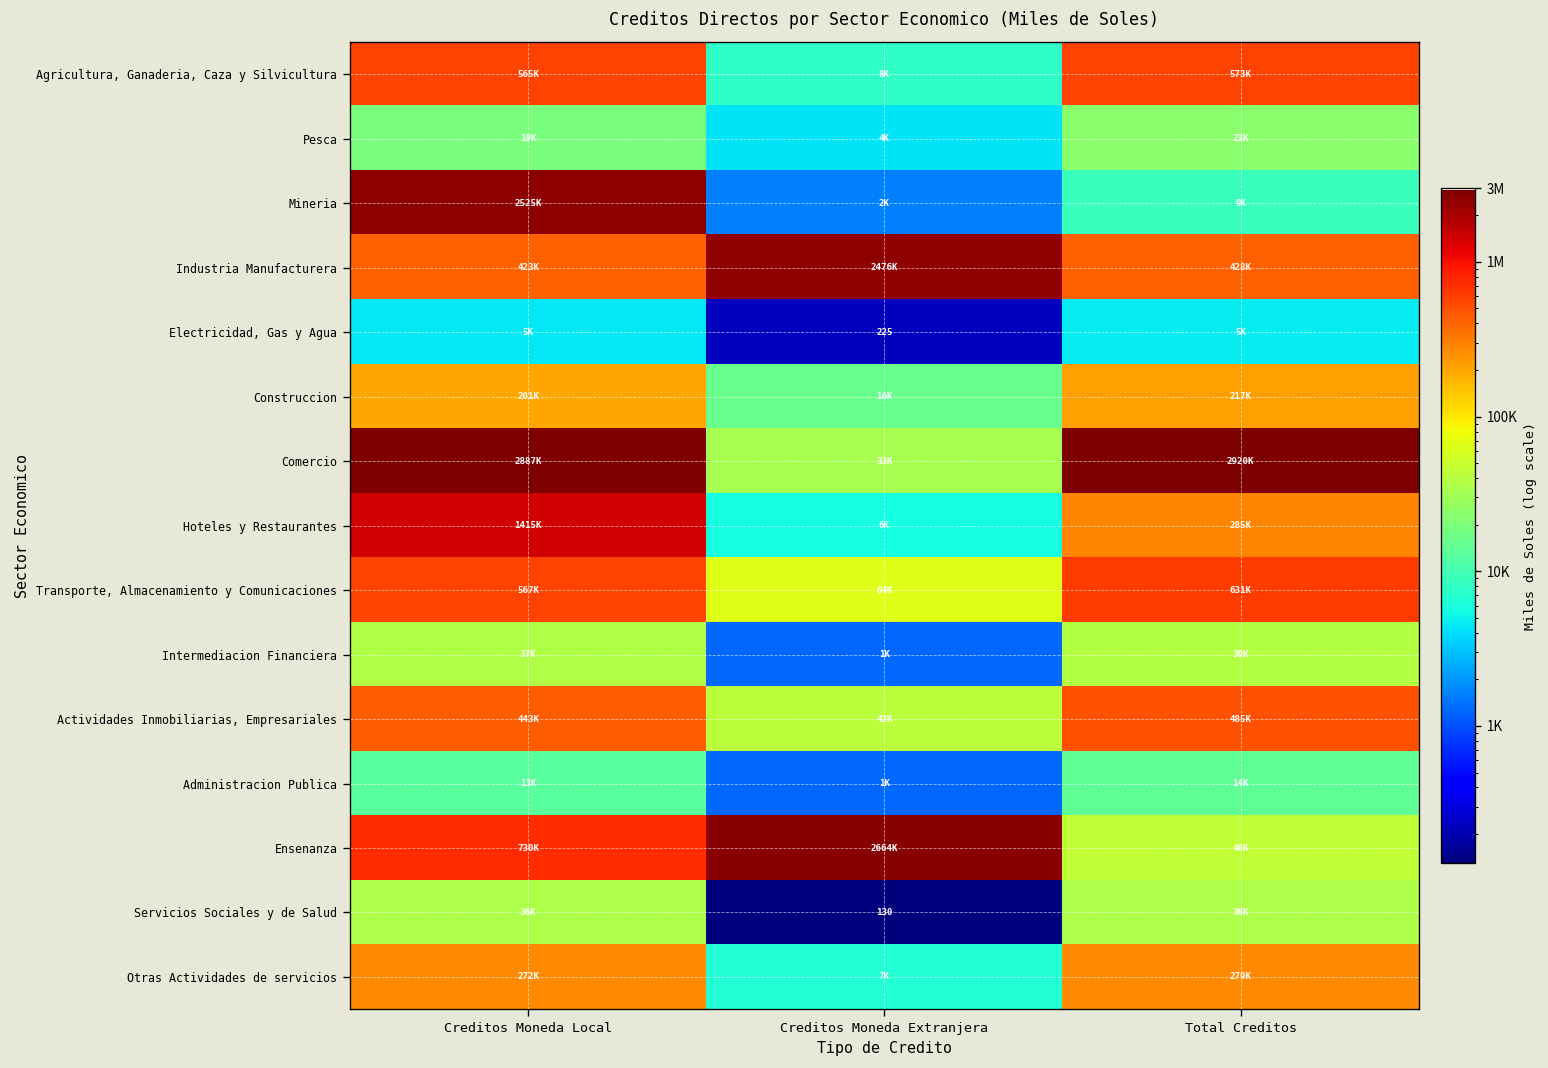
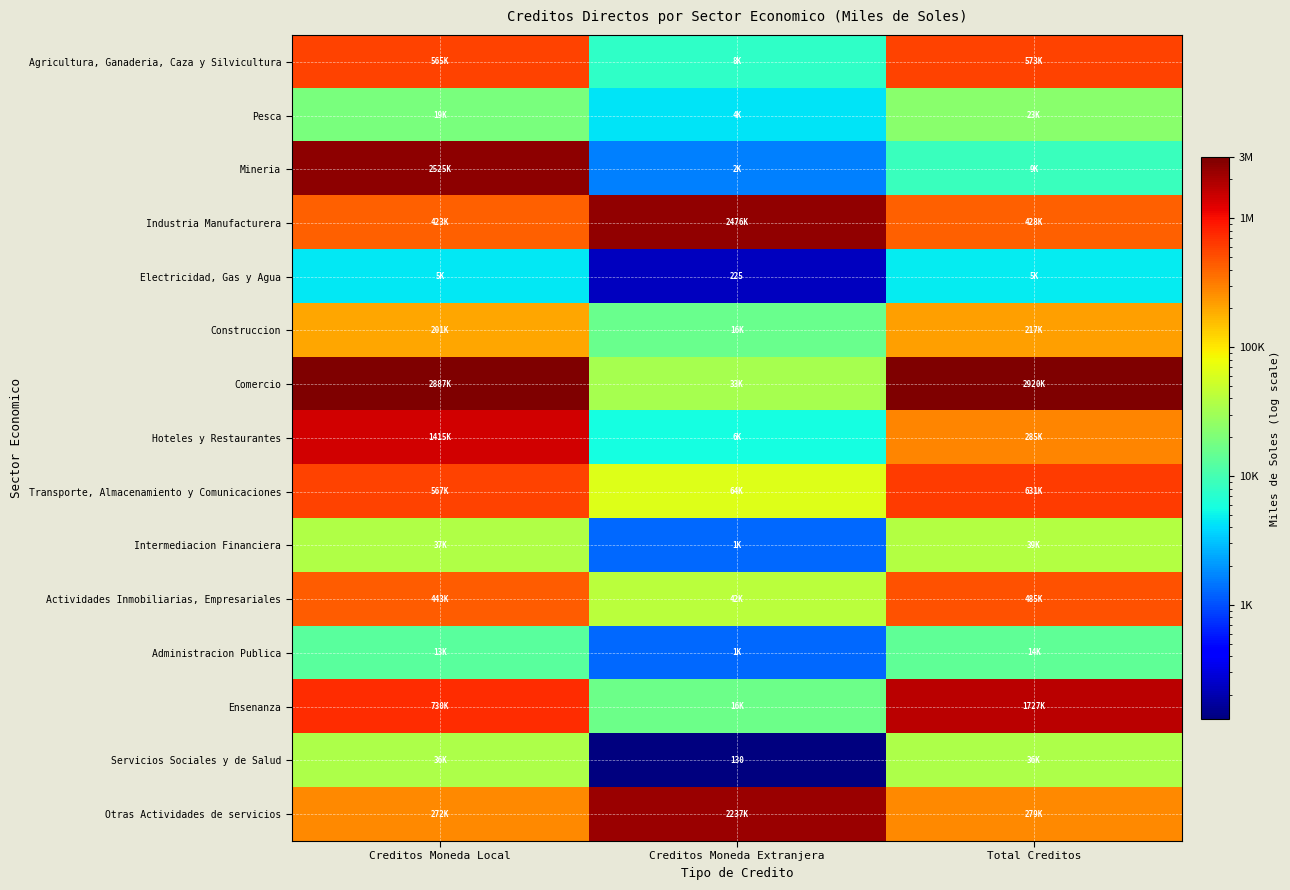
Ensenanza, Creditos Moneda Extranjera: 2664K -> 16K
Ensenanza, Total Creditos: 46K -> 1727K
Otras Actividades de servicios, Creditos Moneda Extranjera: 7K -> 2237K
